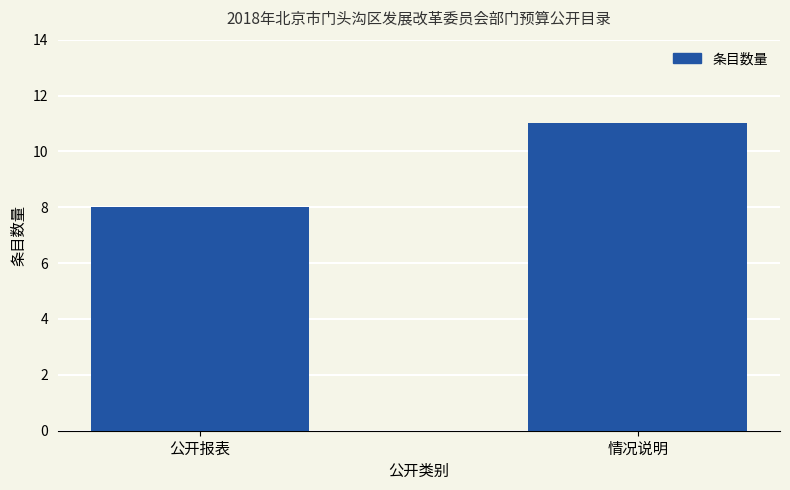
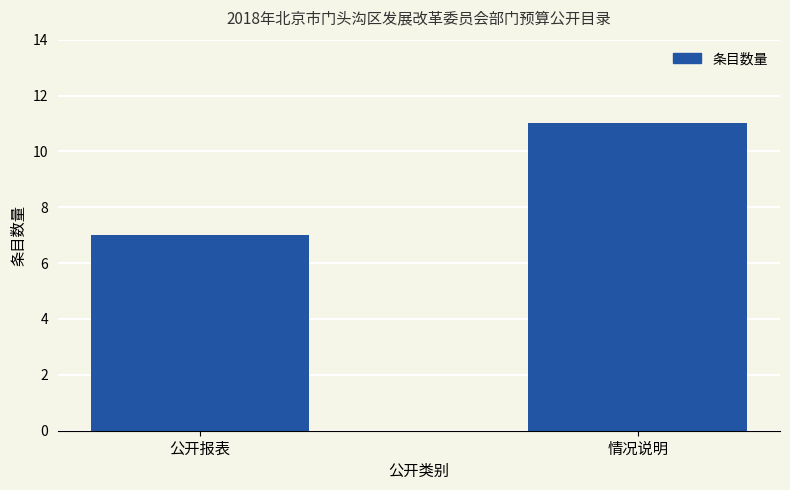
公开报表: 8 -> 7
